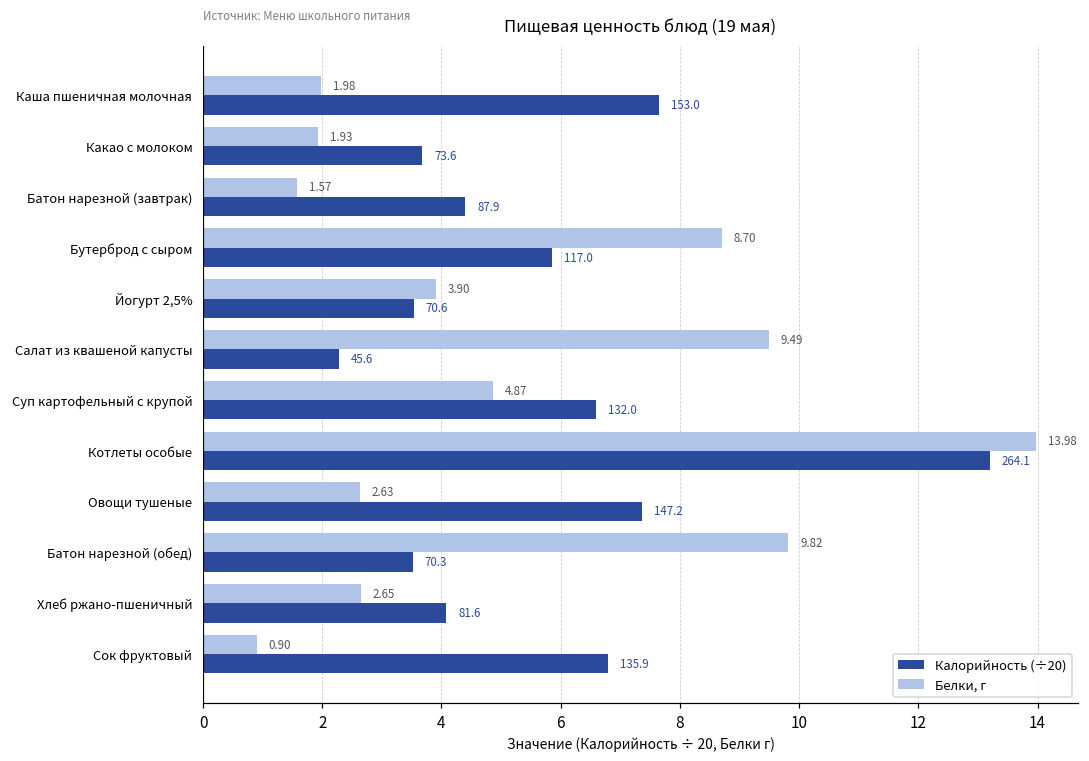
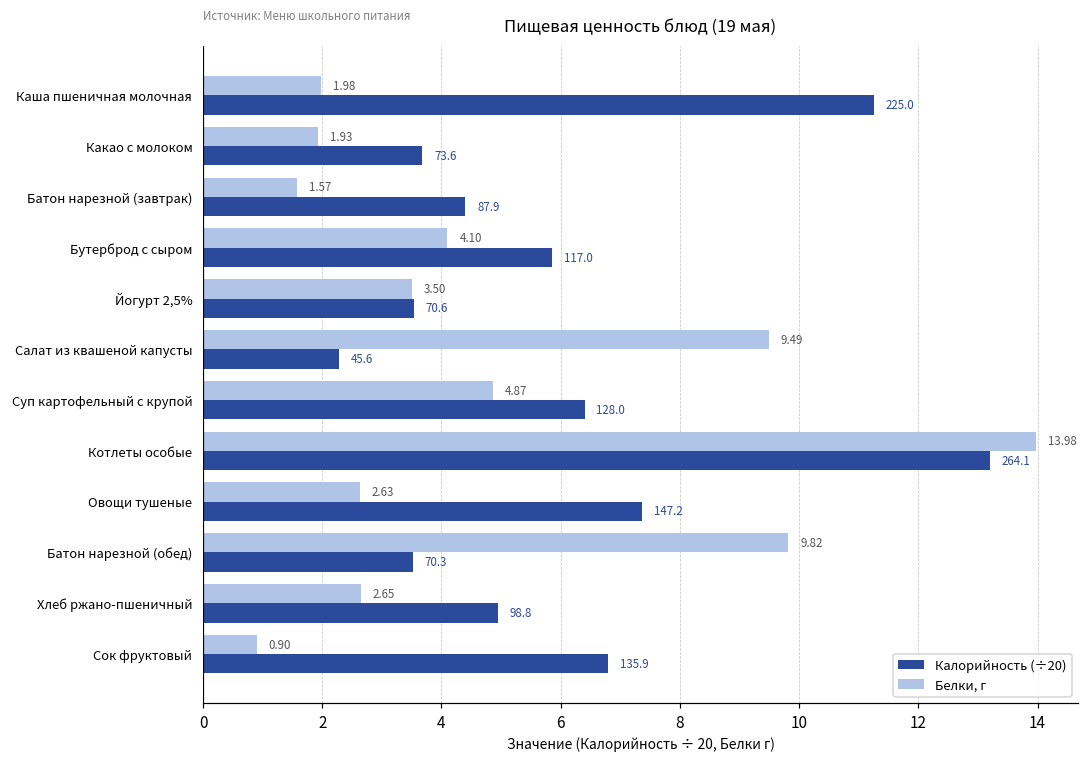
Калорийность (÷20), Каша пшеничная молочная: 153.0 -> 225.0
Белки, г, Бутерброд с сыром: 8.70 -> 4.10
Белки, г, Йогурт 2,5%: 3.90 -> 3.50
Калорийность (÷20), Суп картофельный с крупой: 132.0 -> 128.0
Калорийность (÷20), Хлеб ржано-пшеничный: 81.6 -> 98.8
